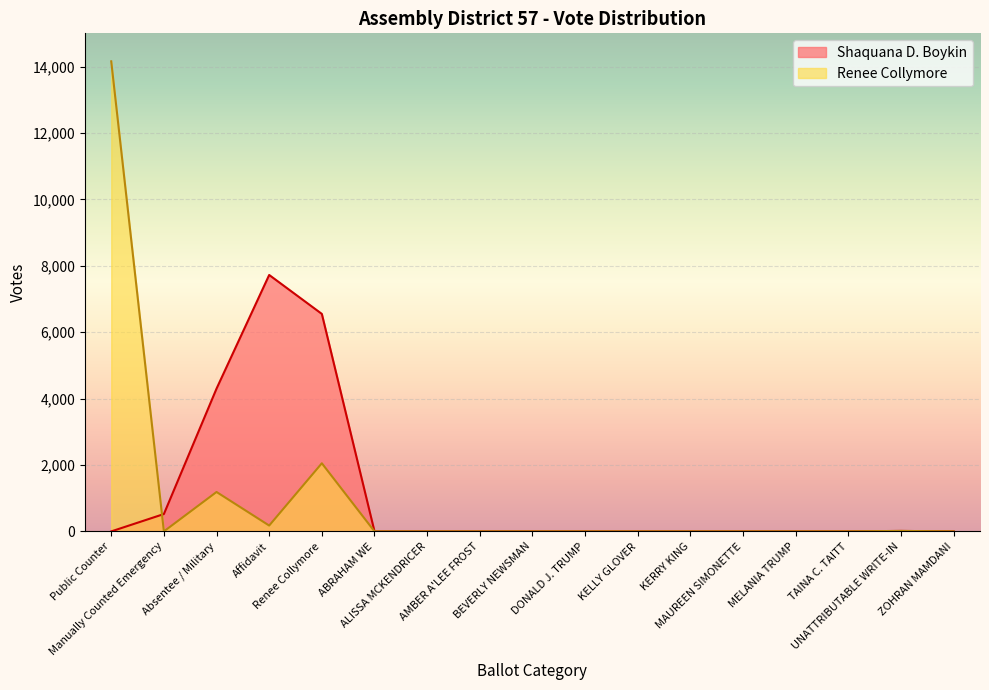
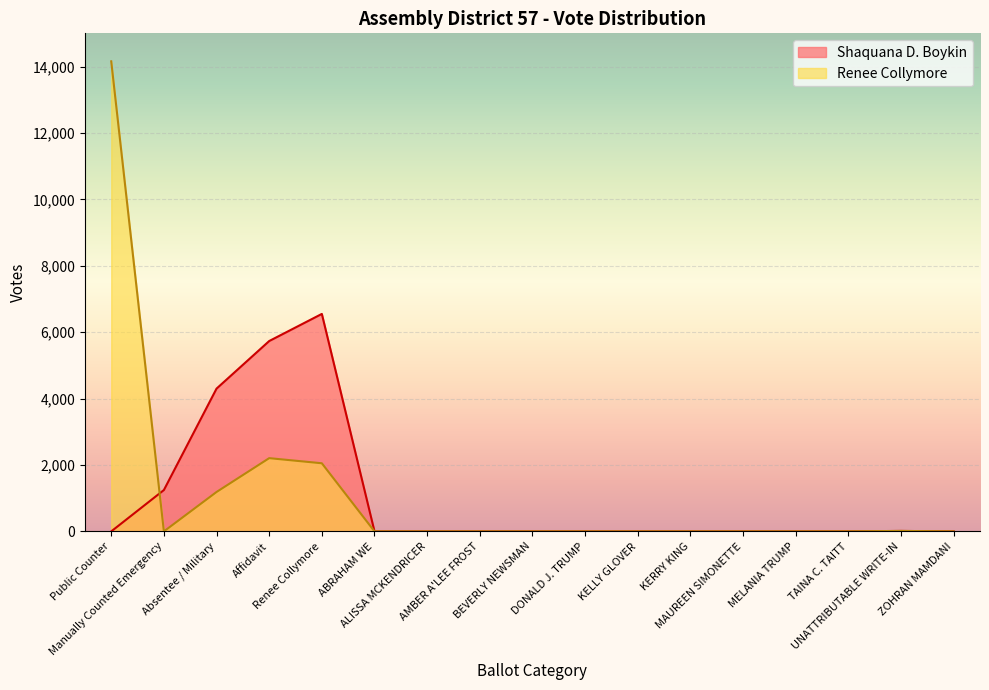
Shaquana D. Boykin, Manually Counted Emergency: 500 -> 1,200
Shaquana D. Boykin, Affidavit: 7,700 -> 5,700
Renee Collymore, Affidavit: 200 -> 2,200
